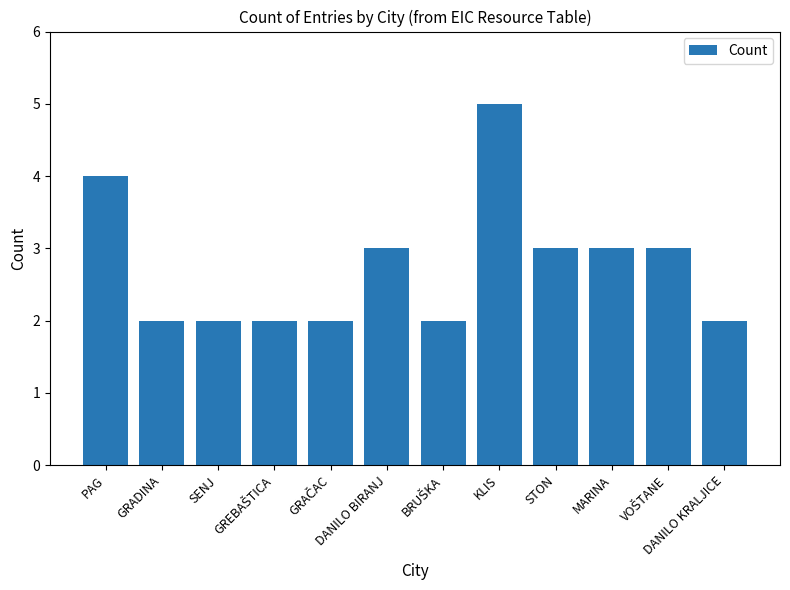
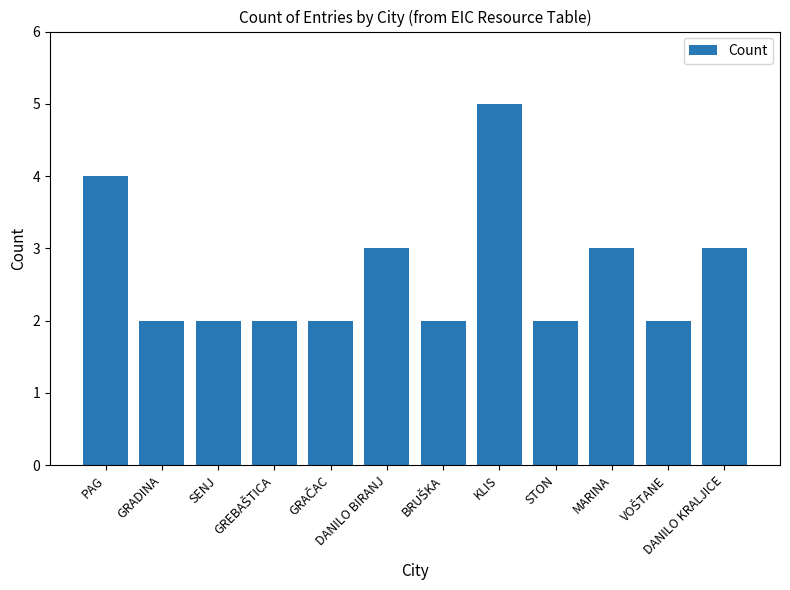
STON: 3 -> 2
VOŠTANE: 3 -> 2
DANILO KRALJICE: 2 -> 3
